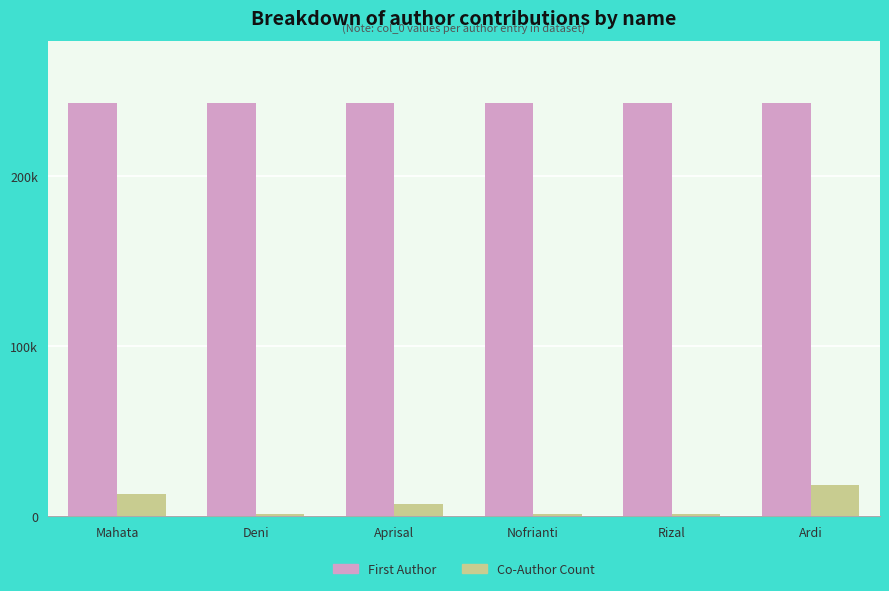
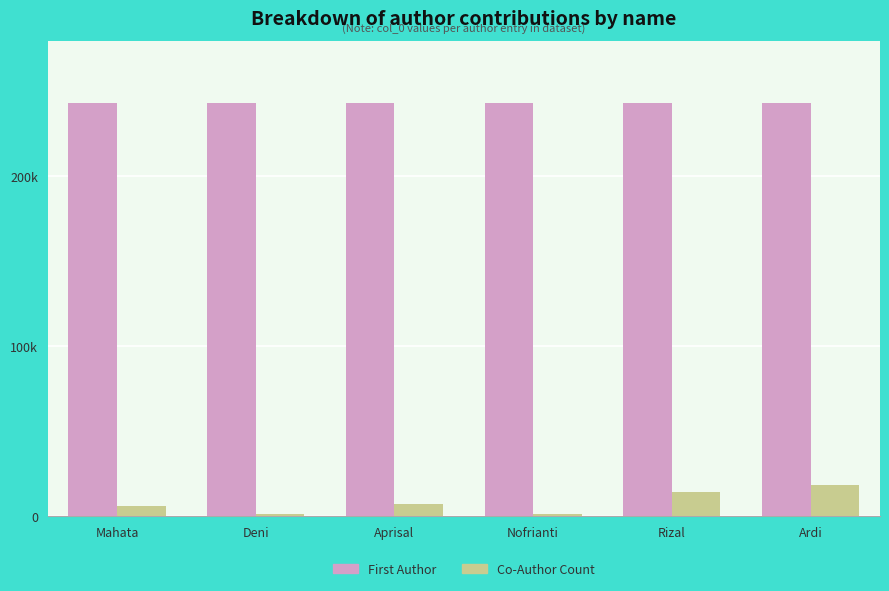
Co-Author Count, Mahata: 13000 -> 6000
Co-Author Count, Rizal: 1000 -> 14000
